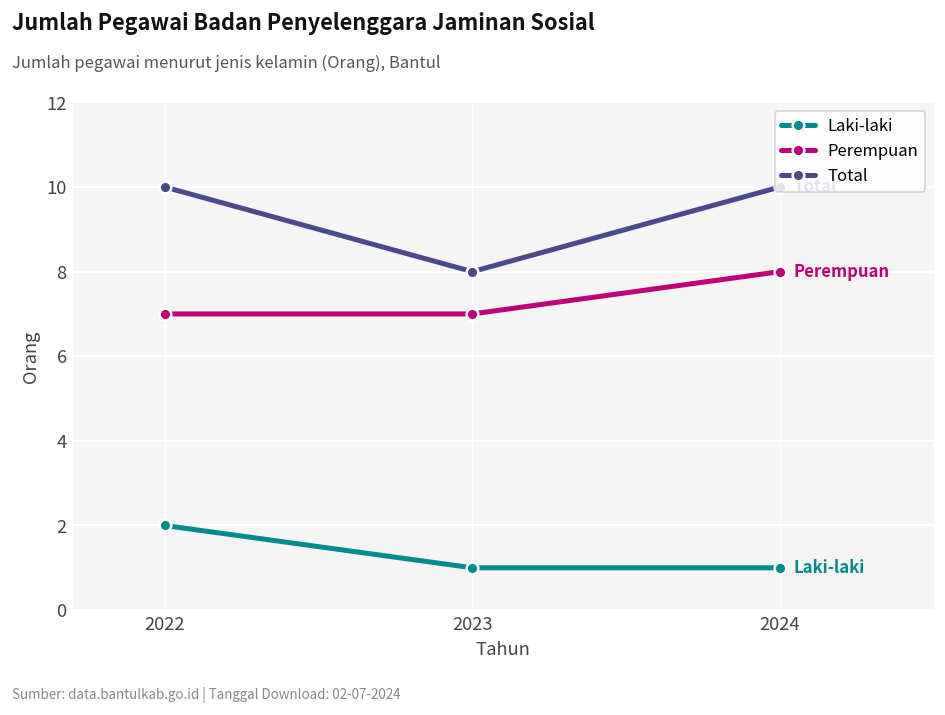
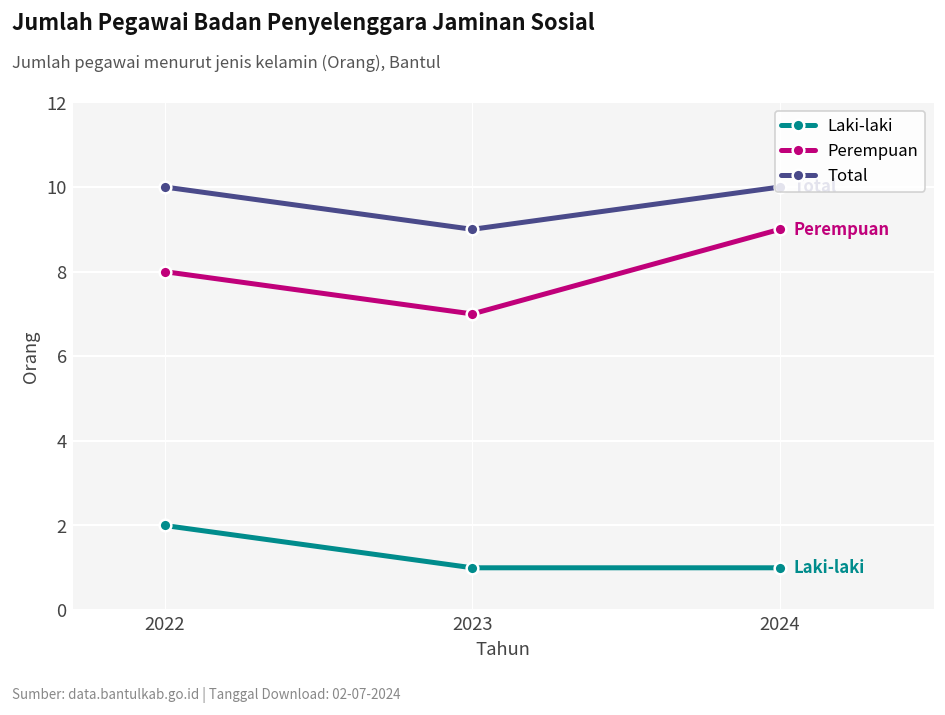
Perempuan, 2022: 7 -> 8
Total, 2023: 8 -> 9
Perempuan, 2024: 8 -> 9
